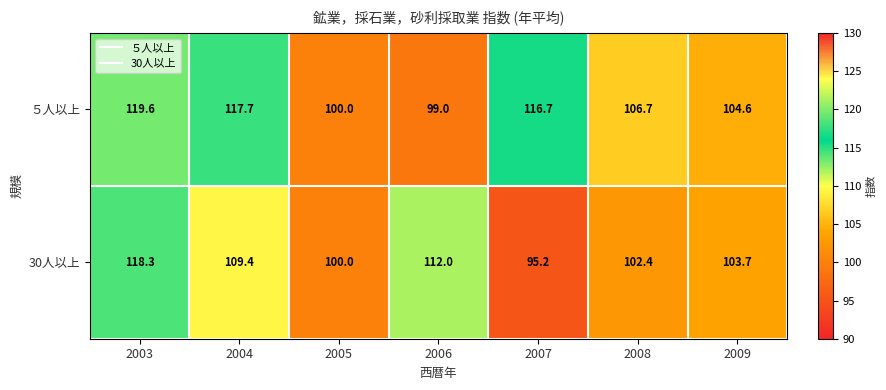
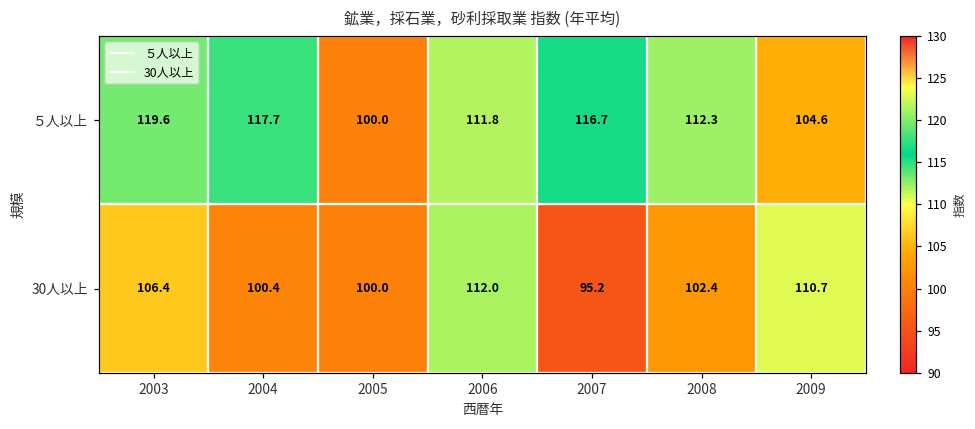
５人以上, 2006: 99.0 -> 111.8
５人以上, 2008: 106.7 -> 112.3
30人以上, 2003: 118.3 -> 106.4
30人以上, 2004: 109.4 -> 100.4
30人以上, 2009: 103.7 -> 110.7
